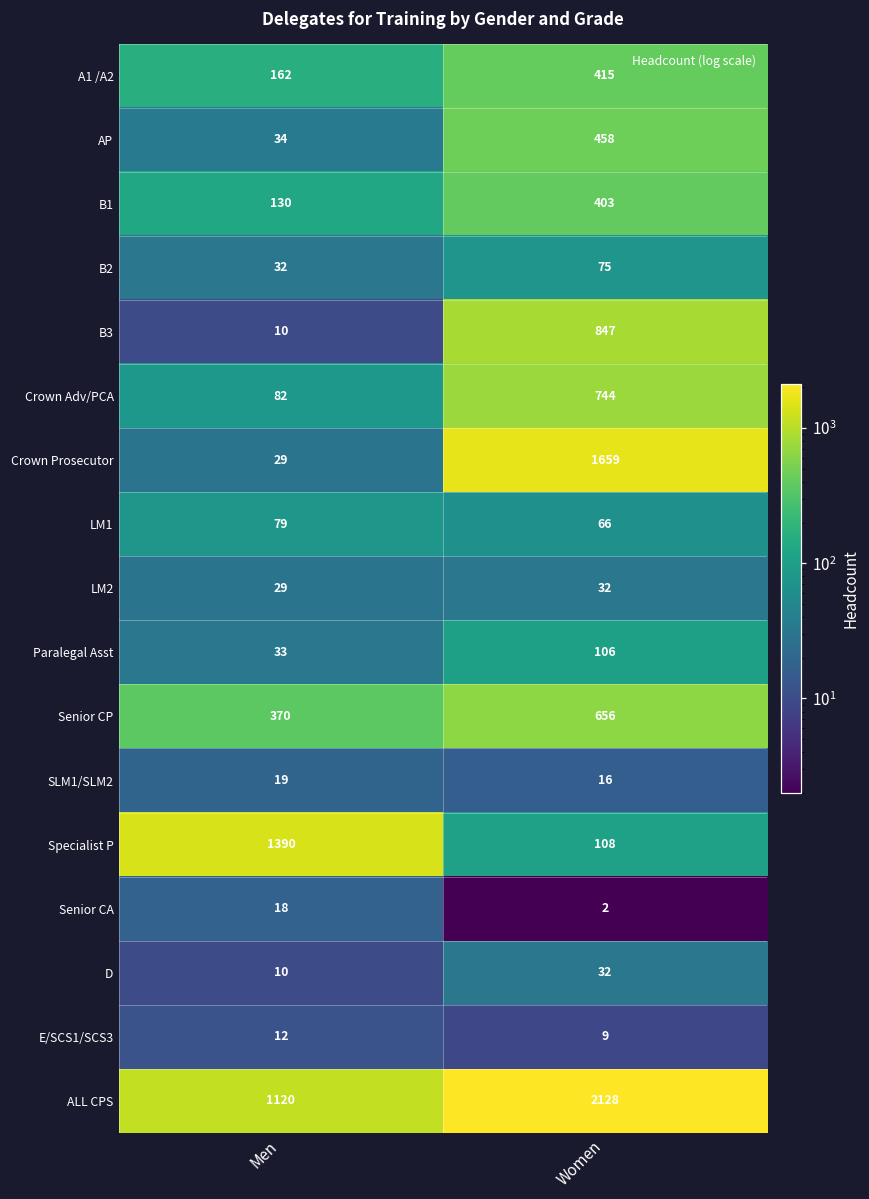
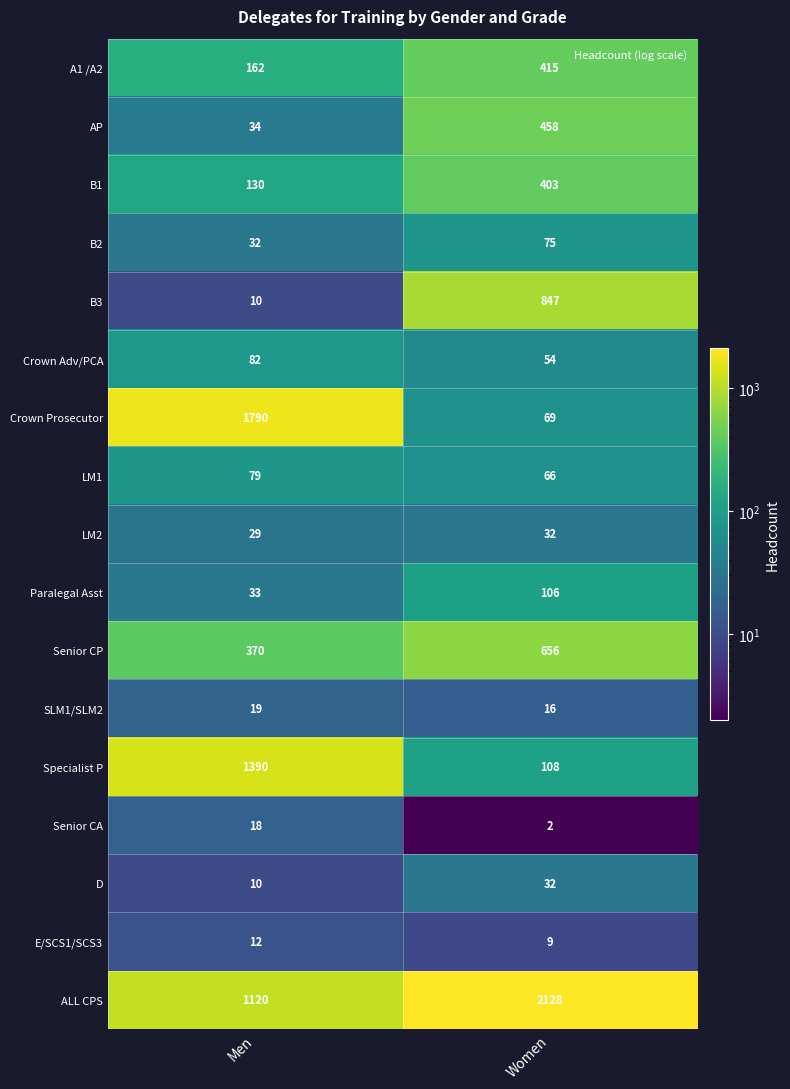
Crown Adv/PCA, Women: 744 -> 54
Crown Prosecutor, Men: 29 -> 1790
Crown Prosecutor, Women: 1659 -> 69
